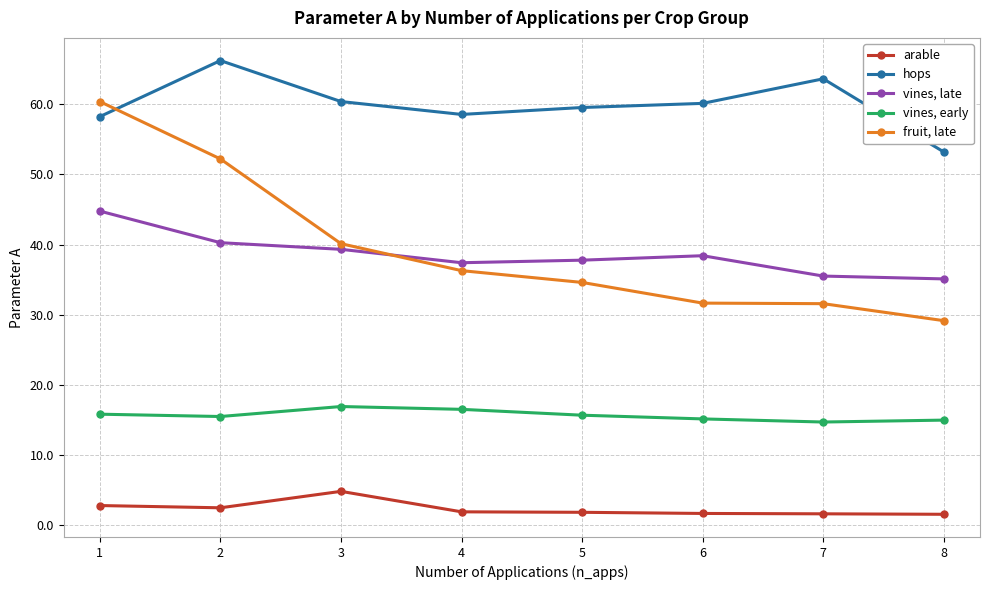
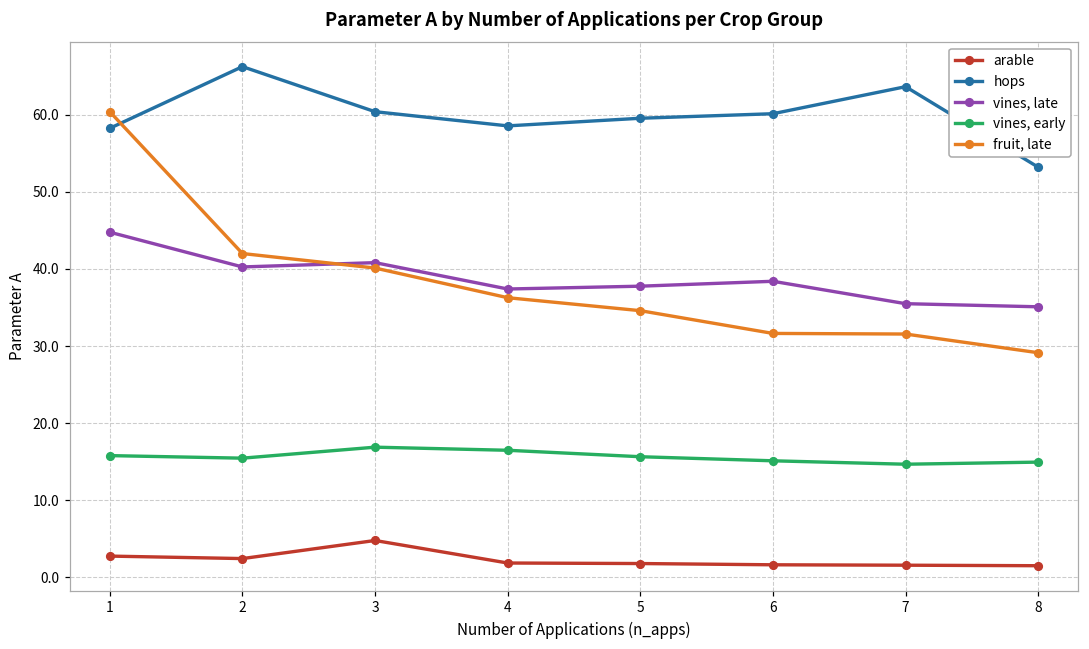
fruit, late, 2: 52 -> 42
vines, late, 3: 39 -> 41
